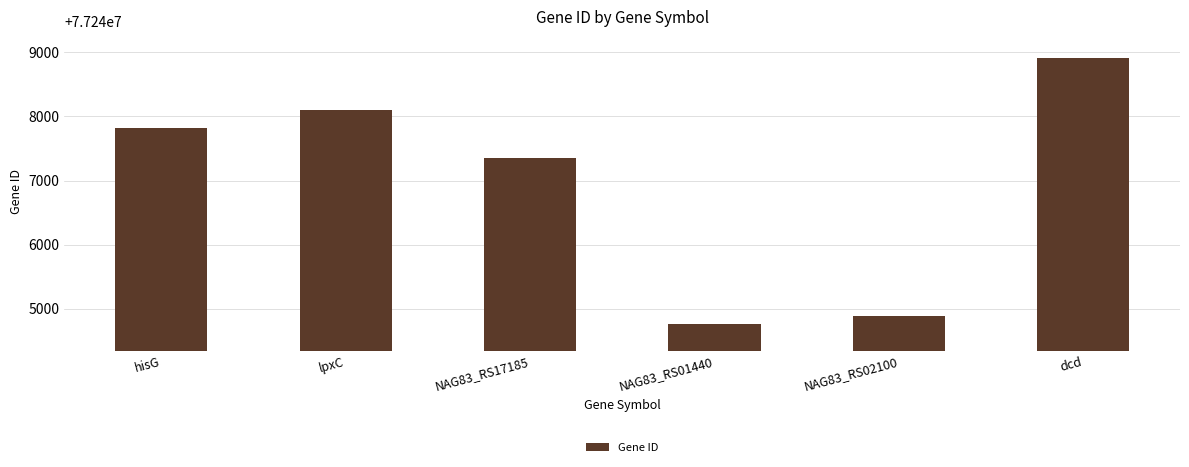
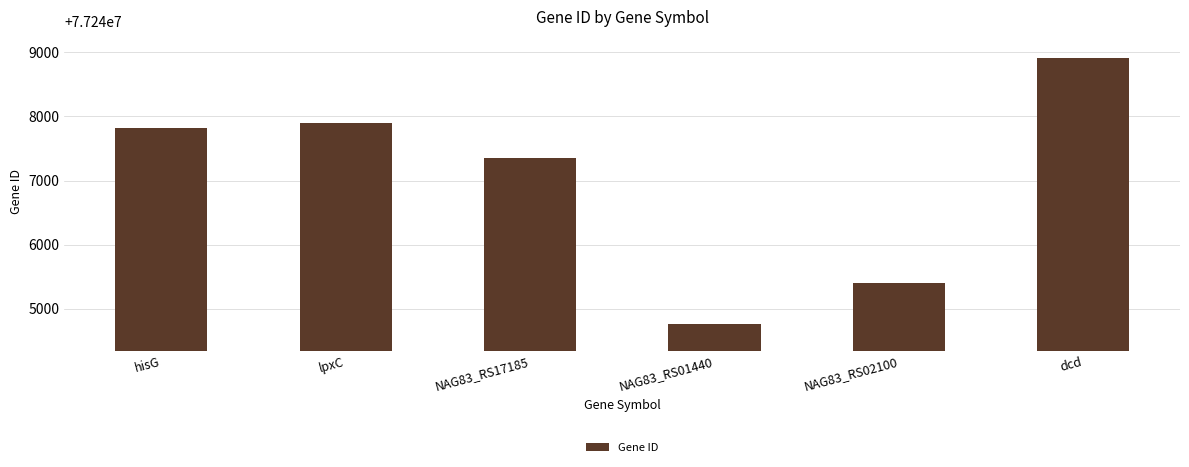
lpxC: 77248100 -> 77247900
NAG83_RS02100: 77244900 -> 77245400
